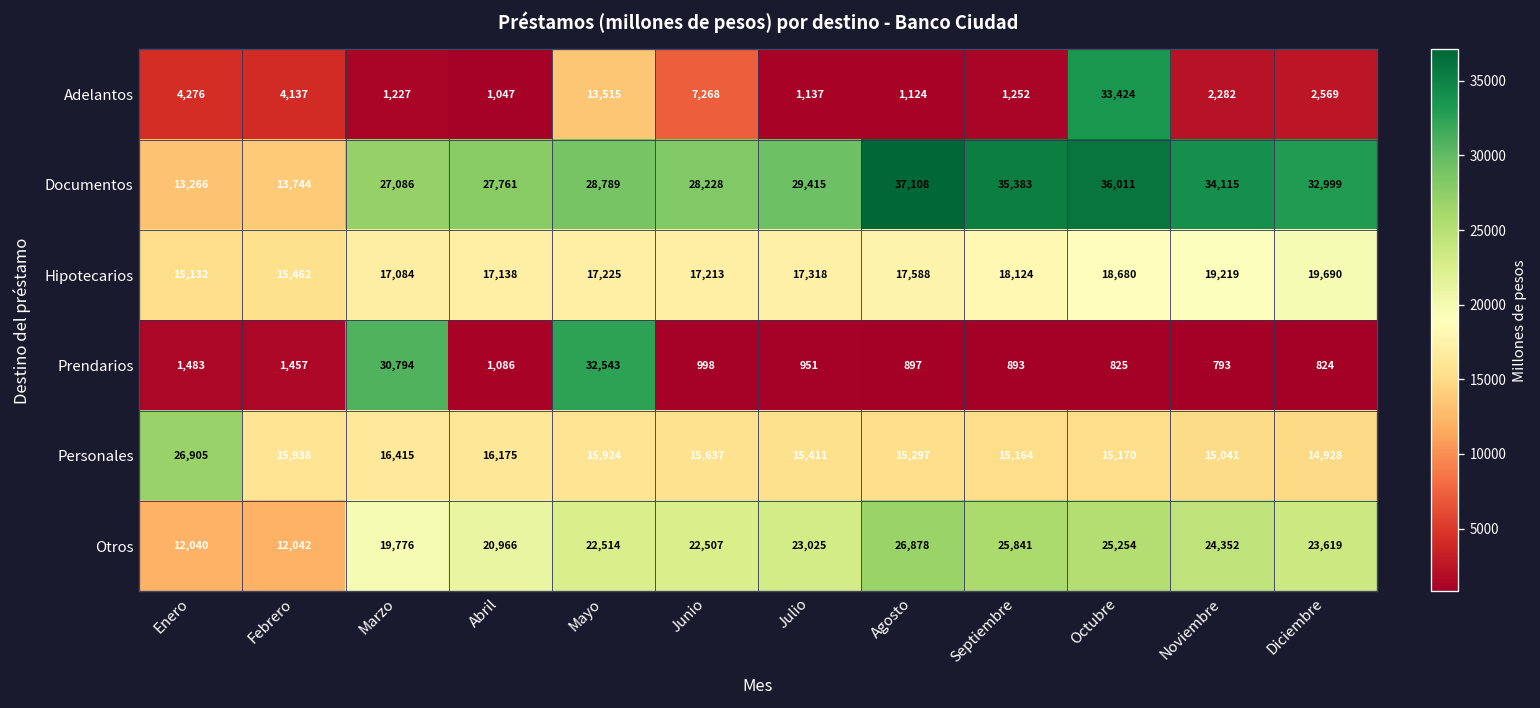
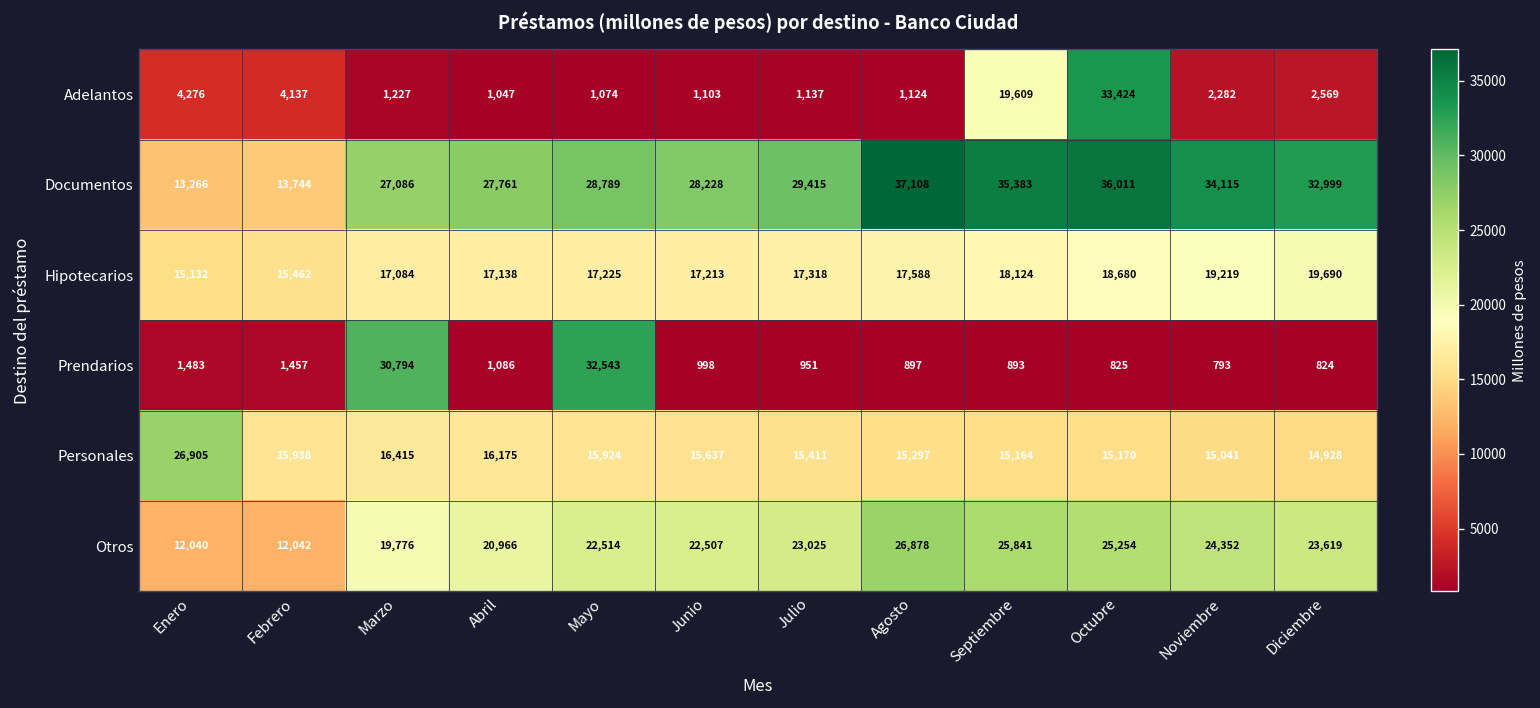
Adelantos, Mayo: 13,515 -> 1,074
Adelantos, Junio: 7,268 -> 1,103
Adelantos, Septiembre: 1,252 -> 19,609
